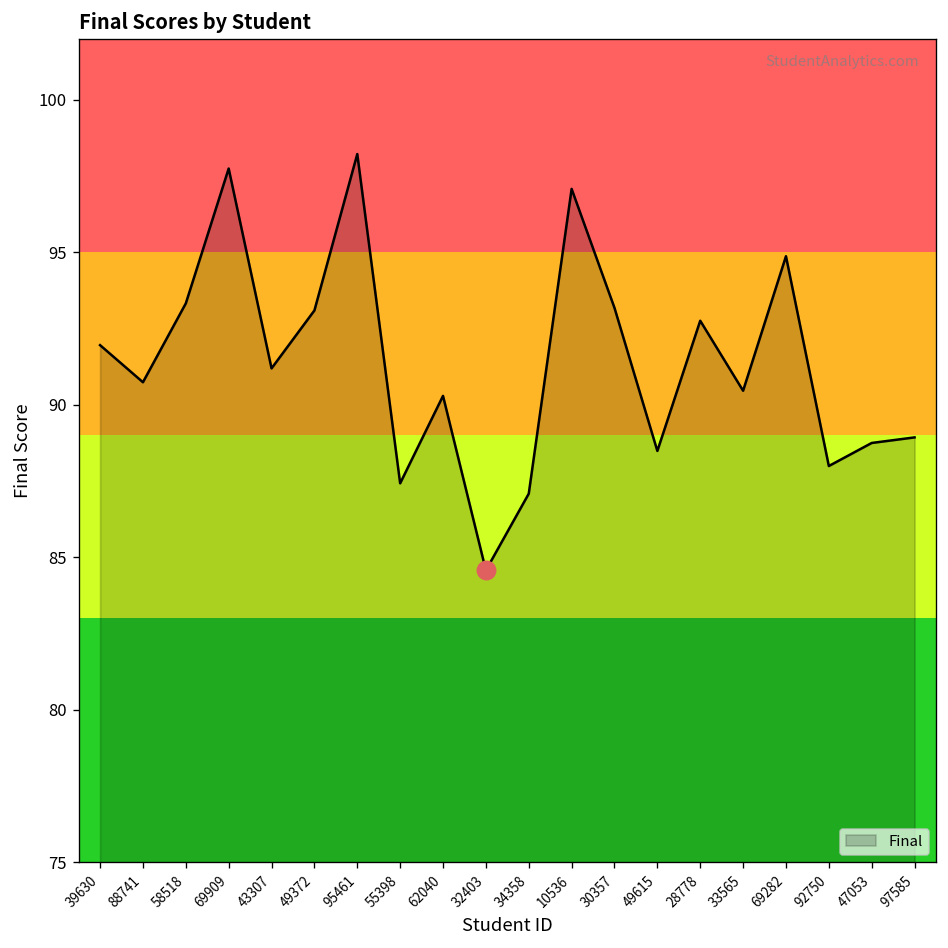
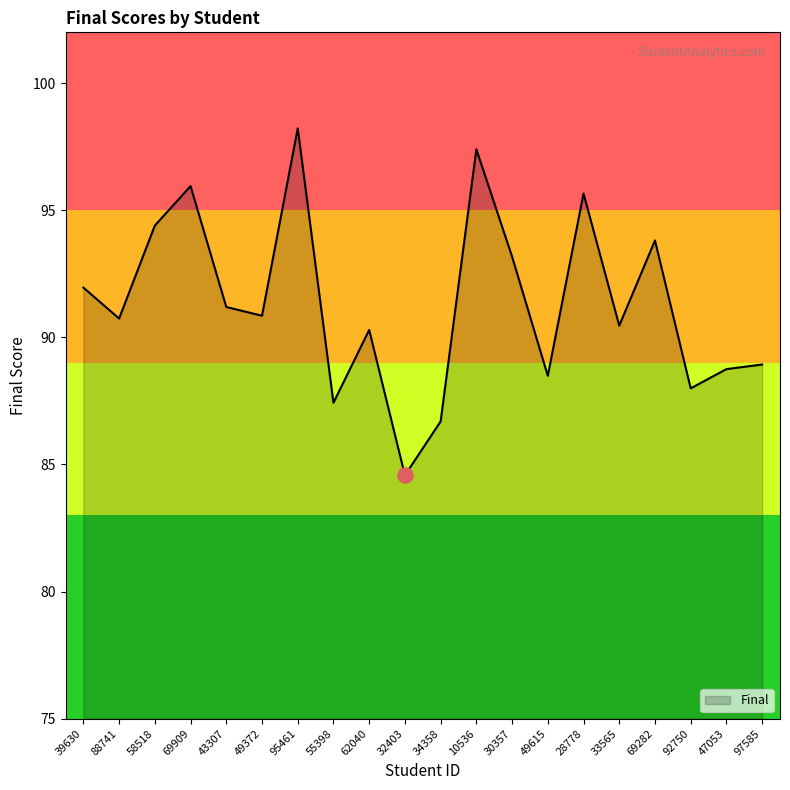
Final, 58518: 93.3 -> 94.4
Final, 69909: 97.7 -> 96.0
Final, 49372: 93.1 -> 90.9
Final, 34358: 87.1 -> 86.7
Final, 10536: 97.1 -> 97.4
Final, 28778: 92.8 -> 95.7
Final, 69282: 94.9 -> 93.8
